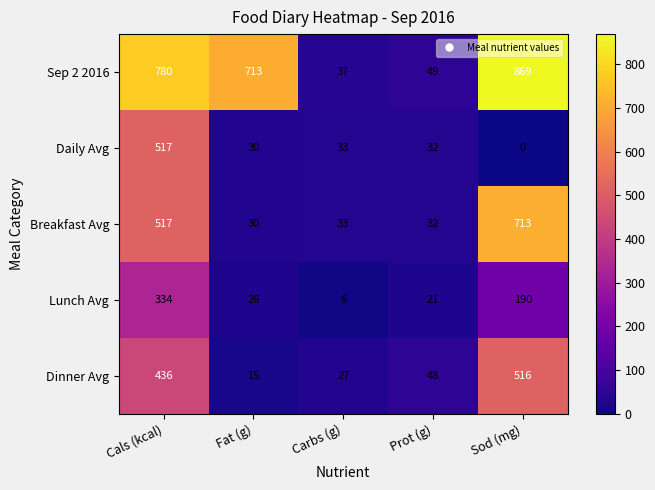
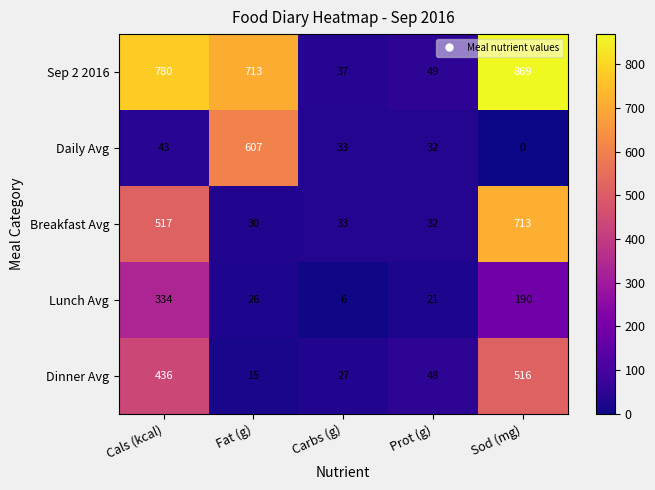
Daily Avg, Cals (kcal): 517 -> 43
Daily Avg, Fat (g): 30 -> 607
